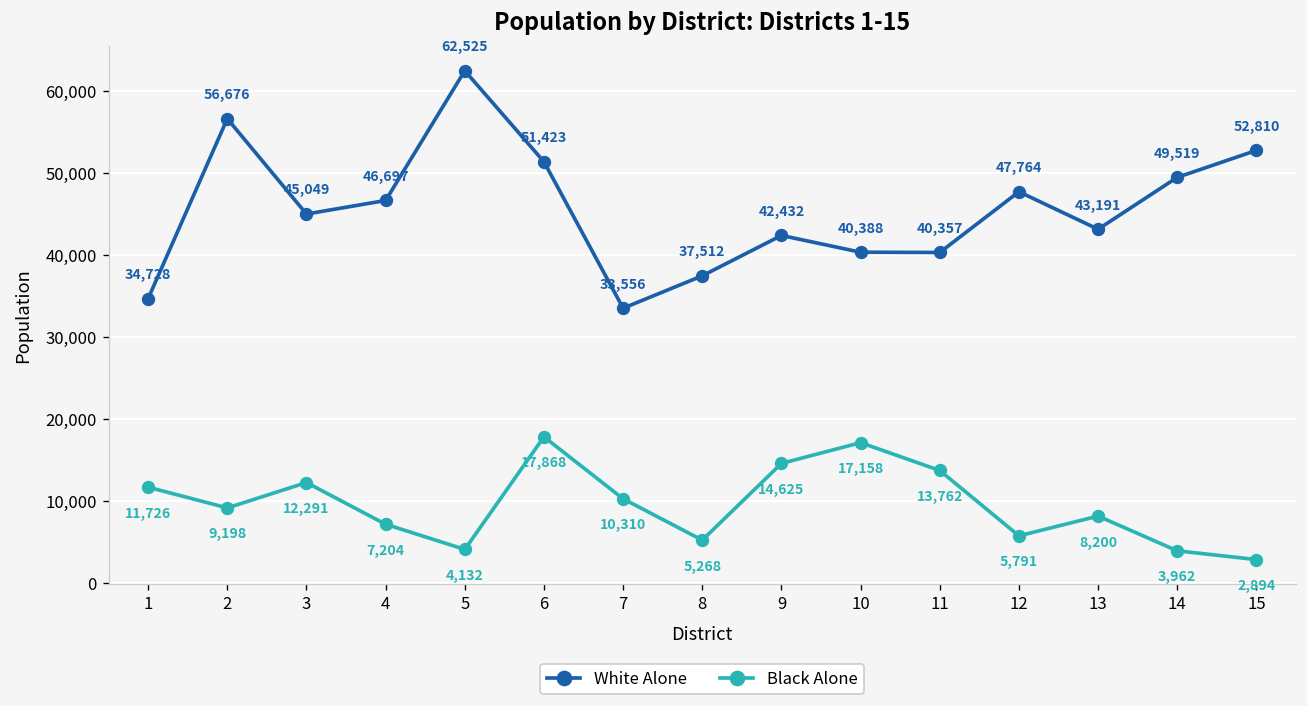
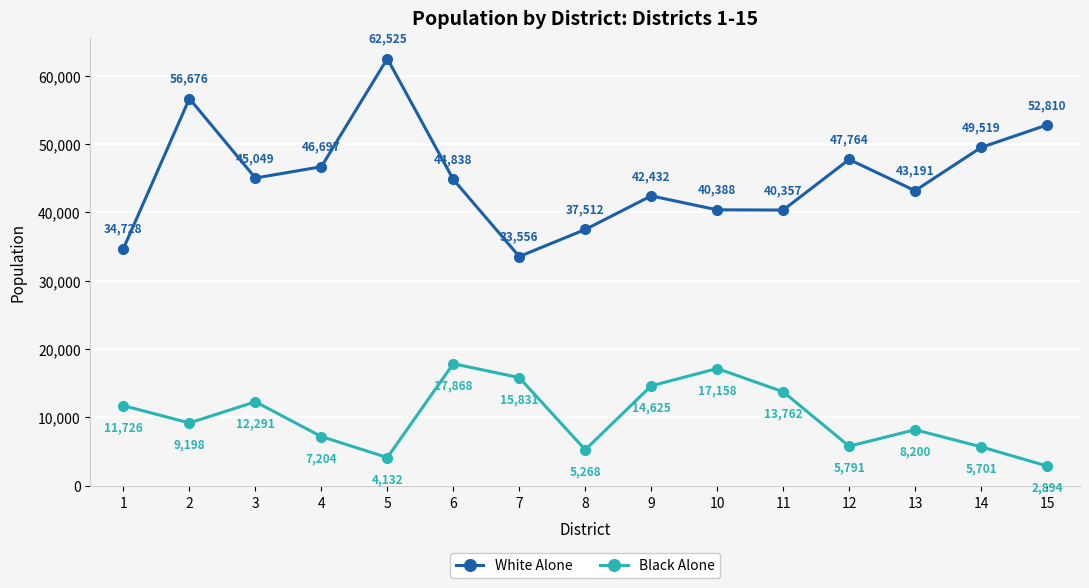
White Alone, 6: 51,423 -> 44,838
Black Alone, 7: 10,310 -> 15,831
Black Alone, 14: 3,962 -> 5,701
